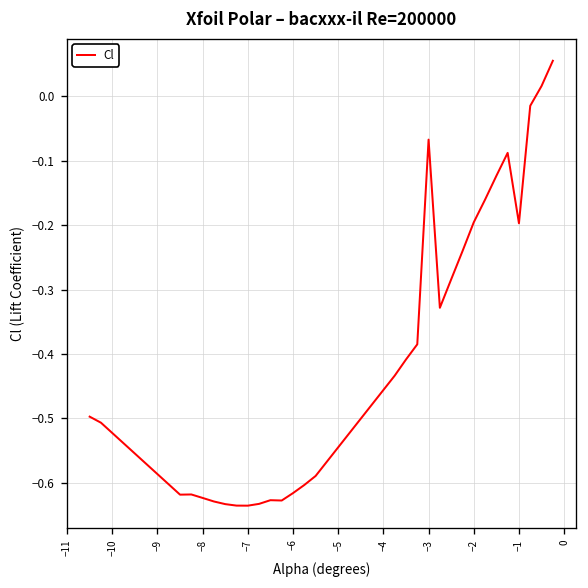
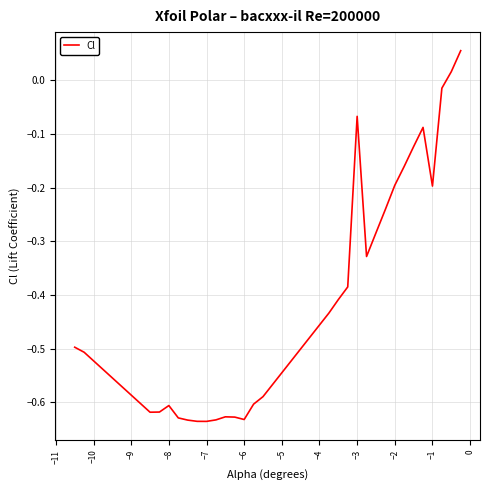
−8: -0.62 -> -0.61
−6: -0.62 -> -0.63
